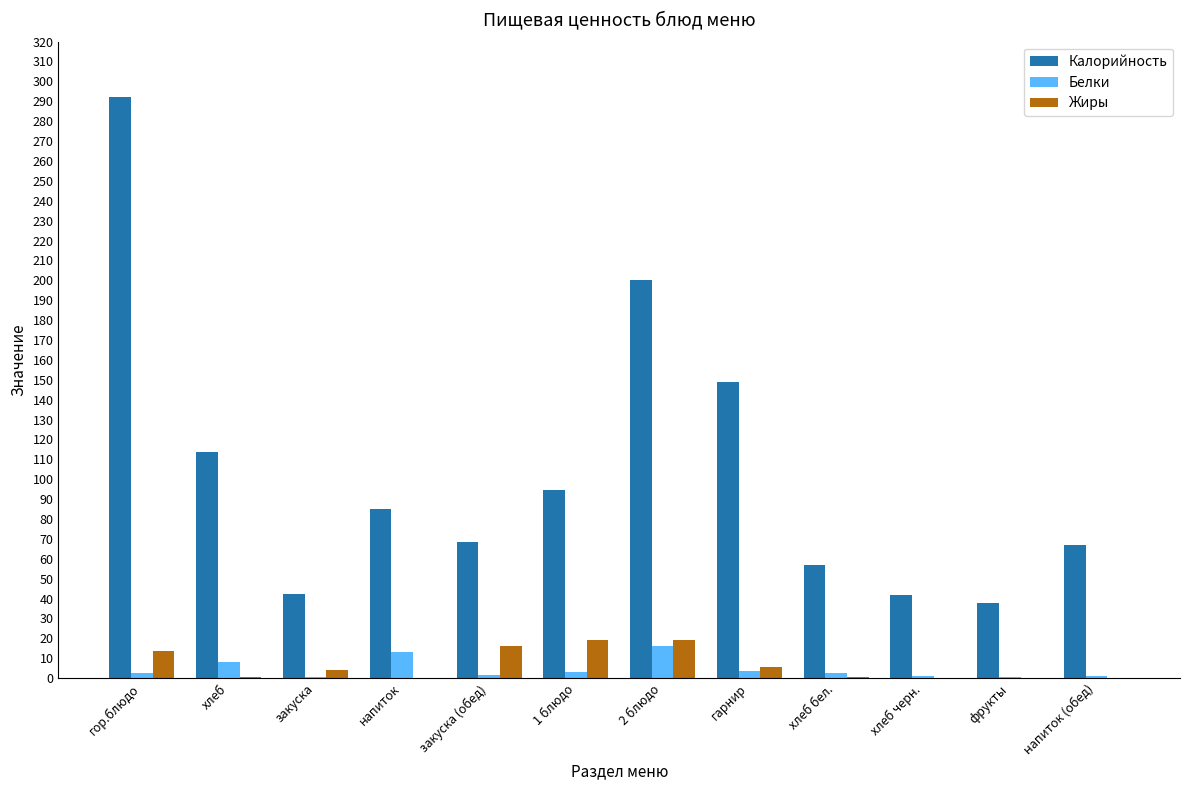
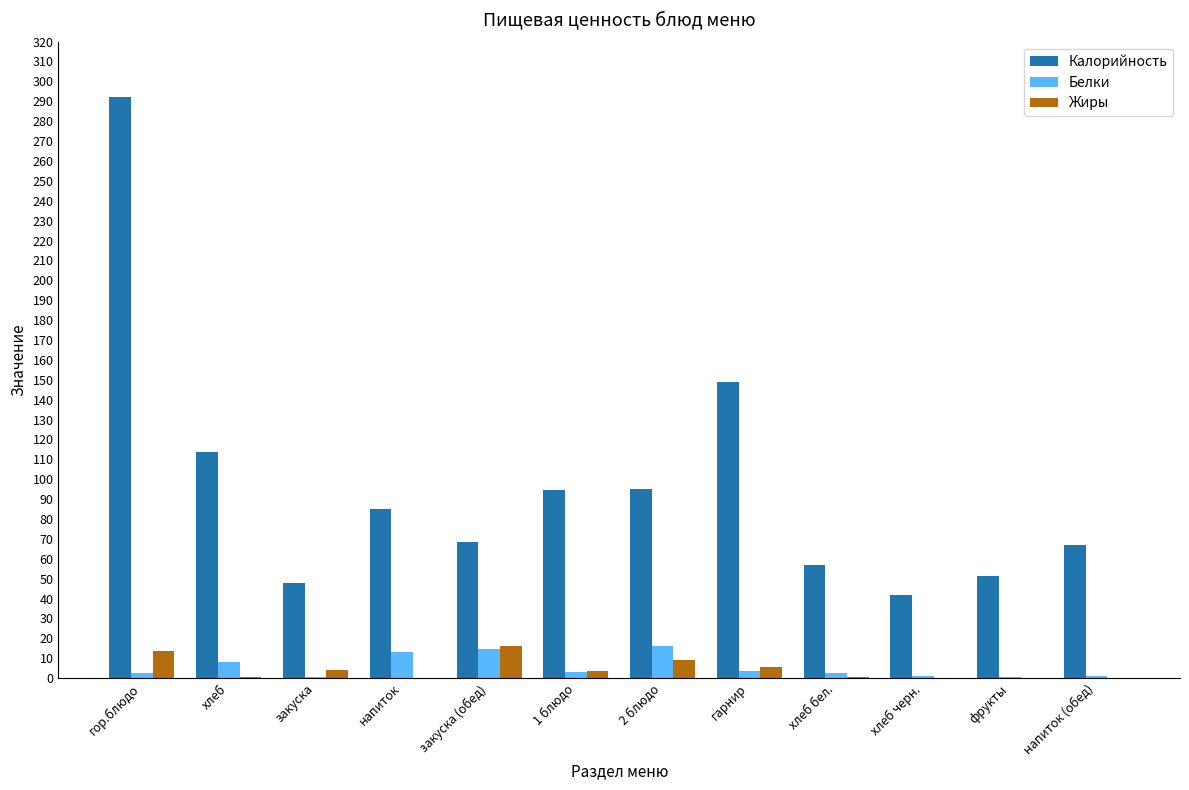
Калорийность, закуска: 42 -> 48
Белки, закуска (обед): 1 -> 15
Жиры, 1 блюдо: 19 -> 3
Калорийность, 2 блюдо: 200 -> 95
Жиры, 2 блюдо: 19 -> 9
Калорийность, фрукты: 38 -> 52
